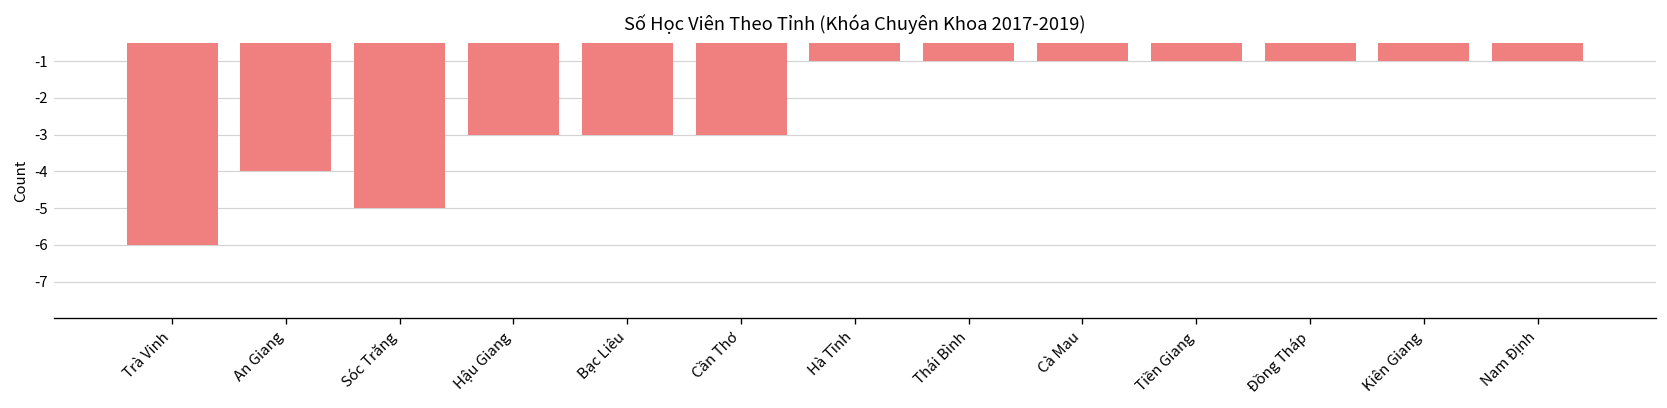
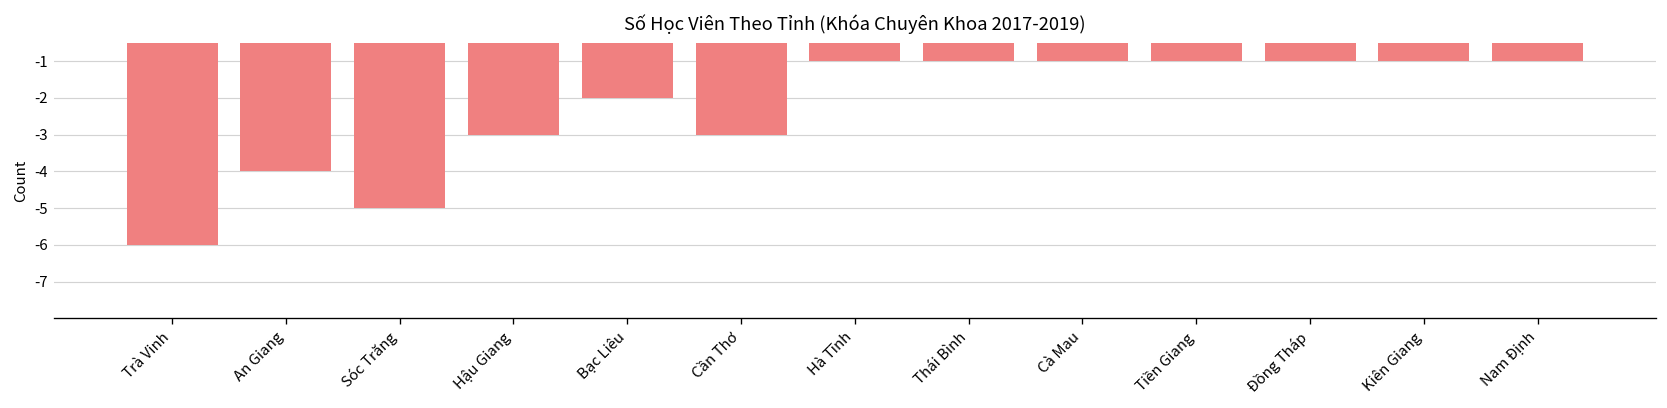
Bạc Liêu: -3.0 -> -2.0
